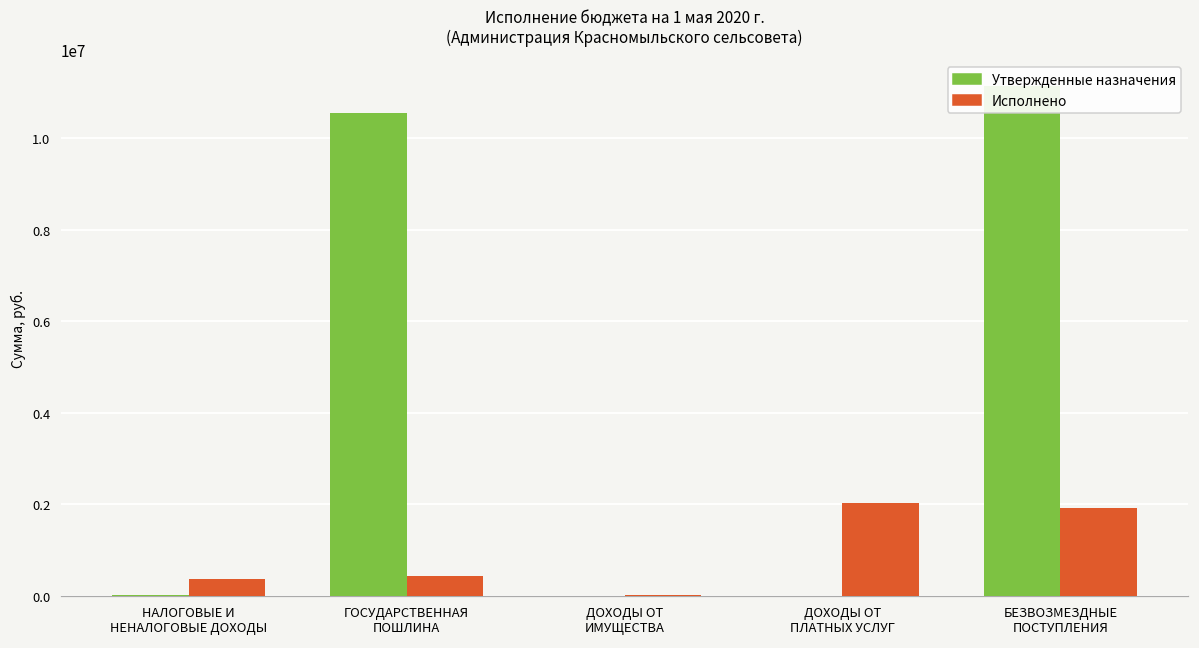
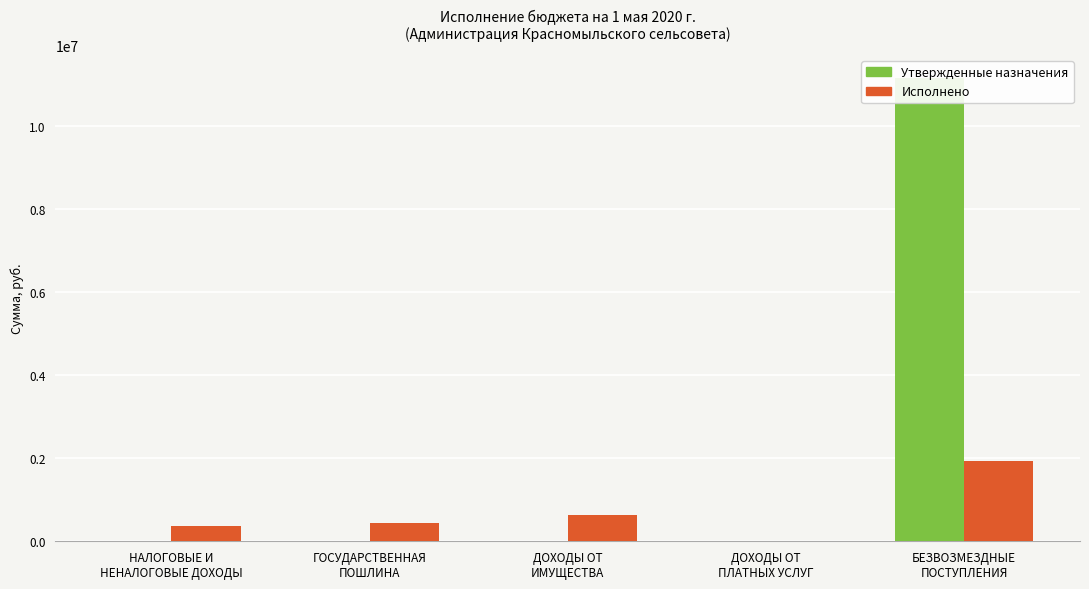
Утвержденные назначения, ГОСУДАРСТВЕННАЯ ПОШЛИНА: 10600000 -> 0
Исполнено, ДОХОДЫ ОТ ИМУЩЕСТВА: 0 -> 600000
Исполнено, ДОХОДЫ ОТ ПЛАТНЫХ УСЛУГ: 2000000 -> 0
